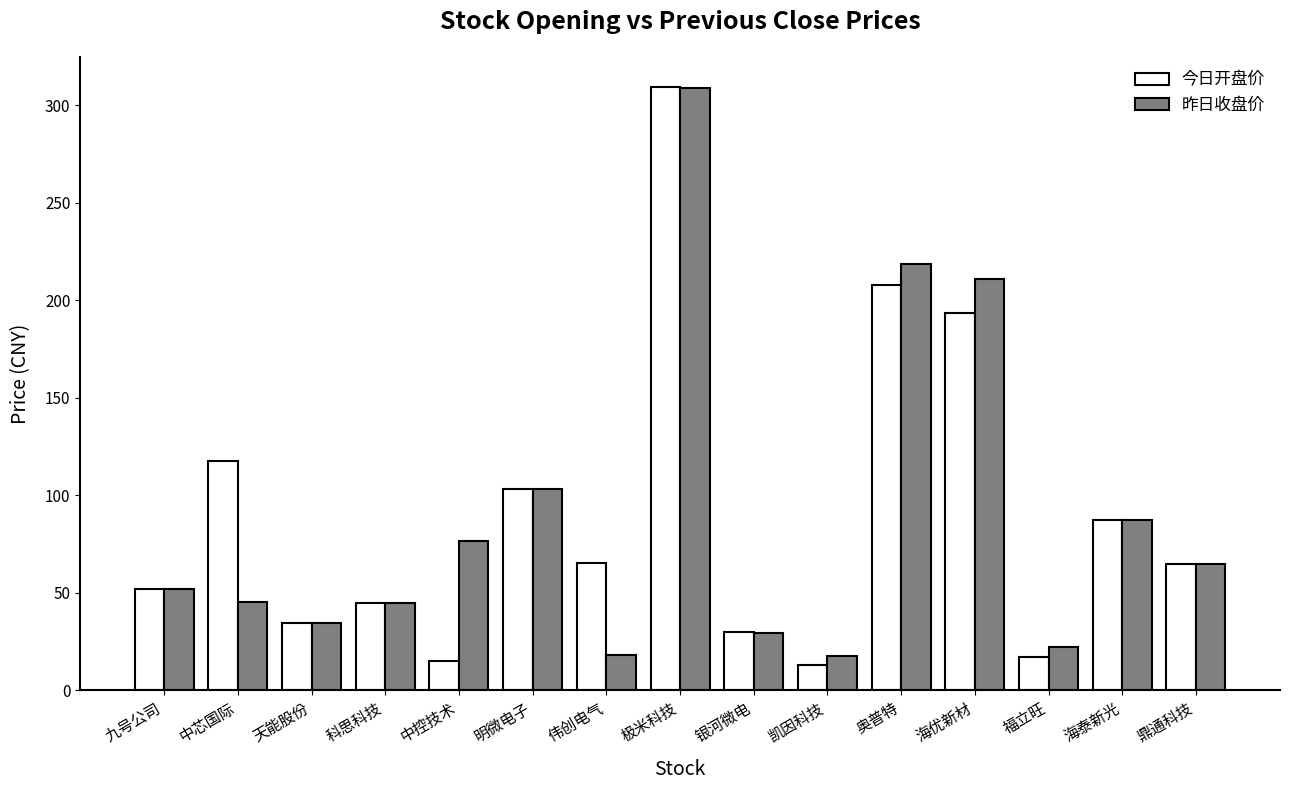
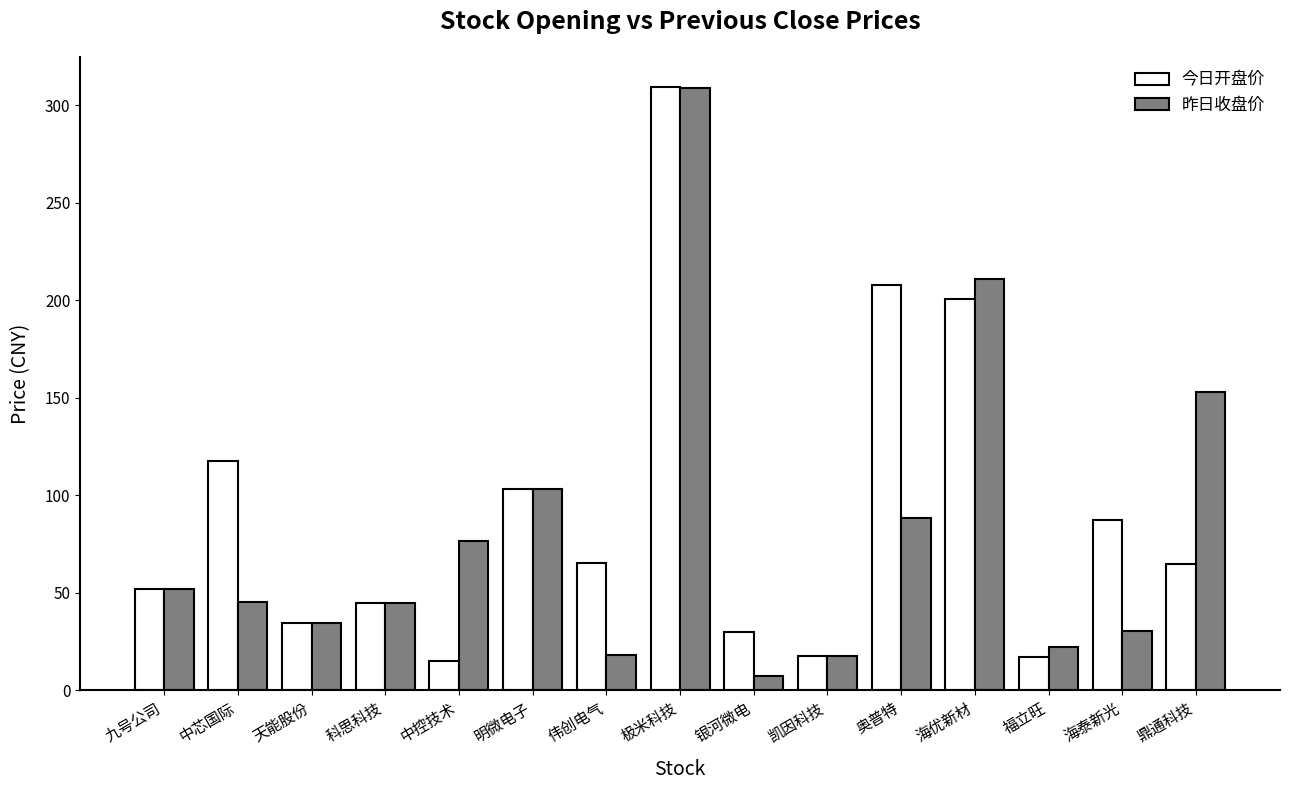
昨日收盘价, 银河微电: 30 -> 7
今日开盘价, 凯因科技: 13 -> 18
昨日收盘价, 奥普特: 218 -> 88
今日开盘价, 海优新材: 194 -> 201
昨日收盘价, 海泰新光: 87 -> 30
昨日收盘价, 鼎通科技: 65 -> 153
